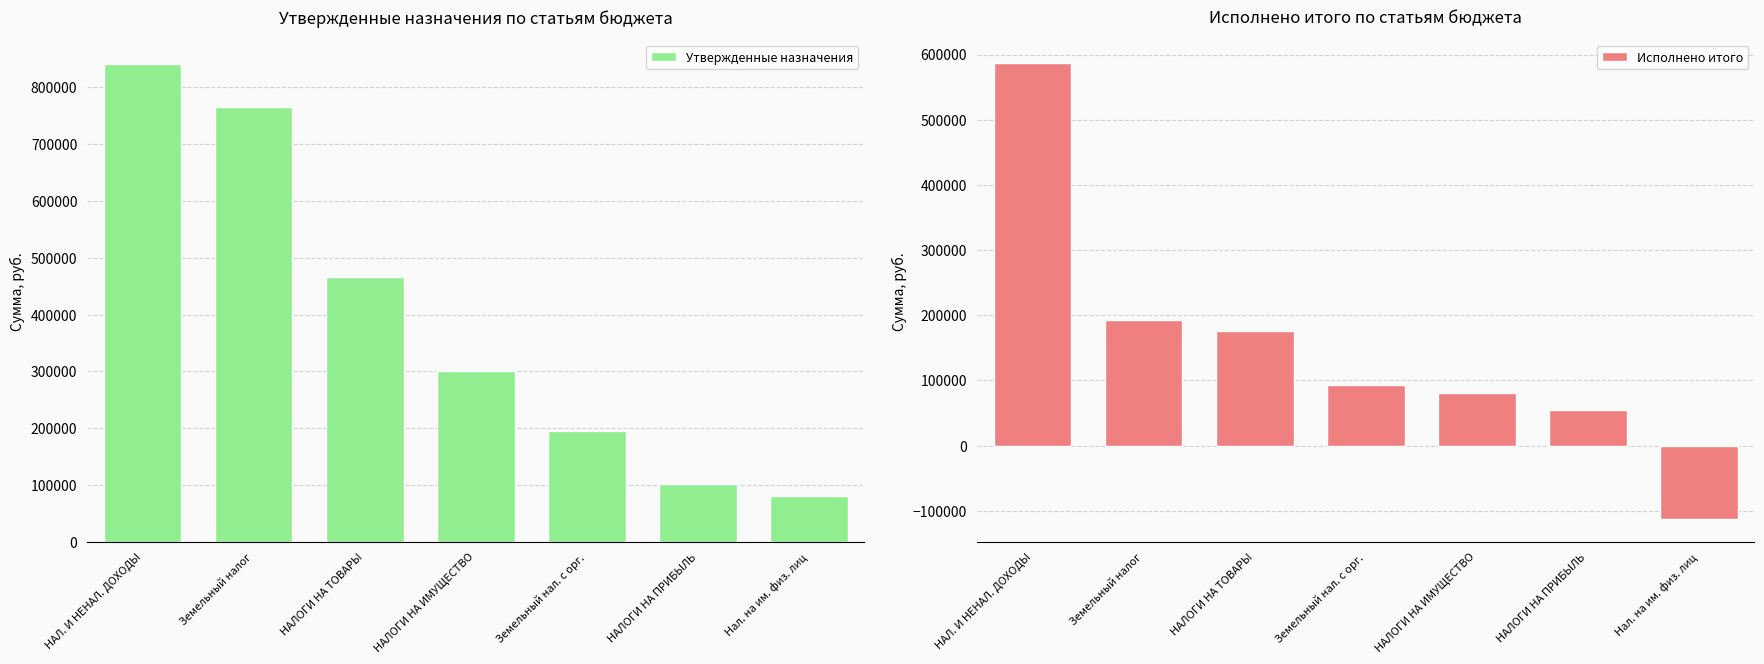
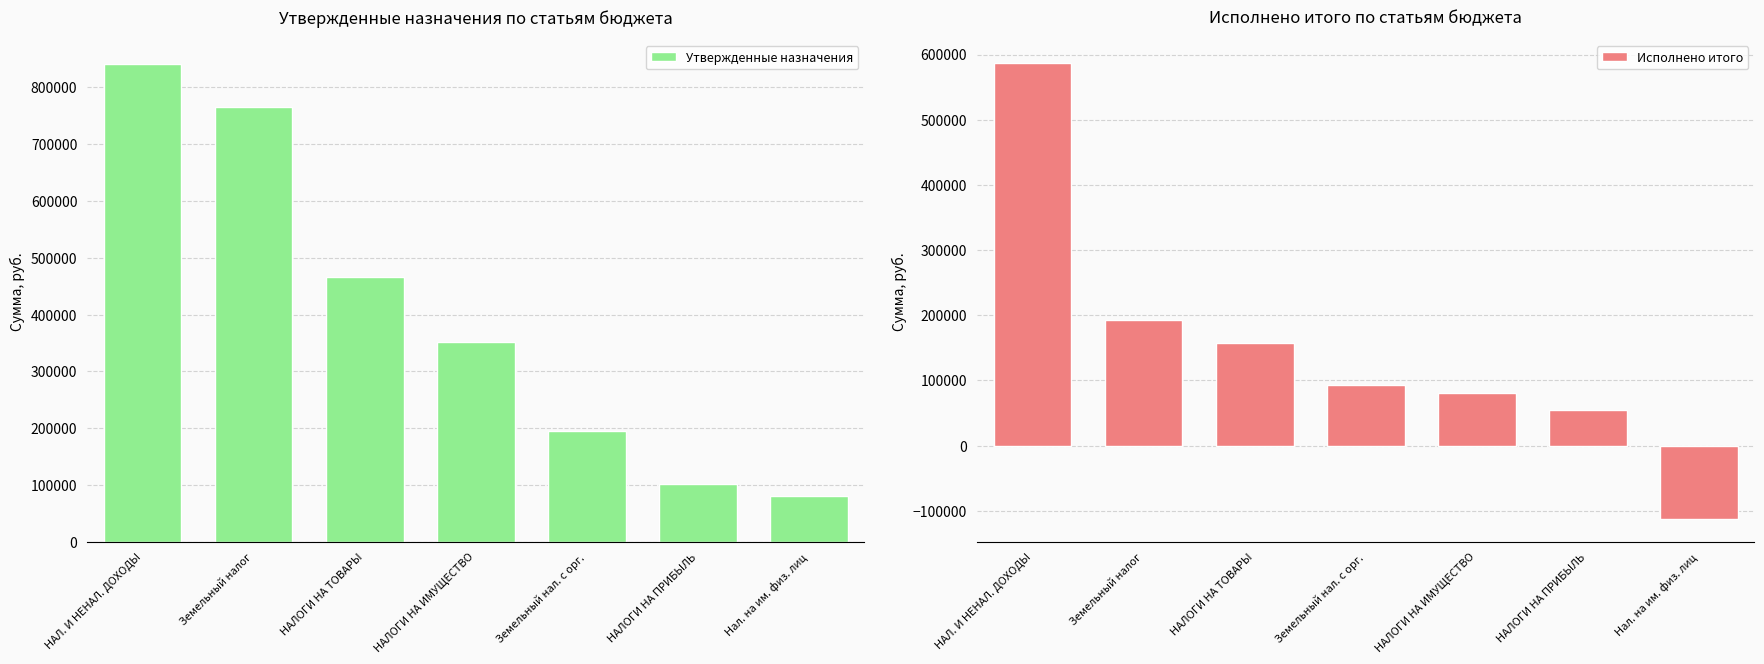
Утвержденные назначения по статьям бюджета, НАЛОГИ НА ИМУЩЕСТВО: 300000 -> 350000
Исполнено итого по статьям бюджета, НАЛОГИ НА ТОВАРЫ: 180000 -> 160000
